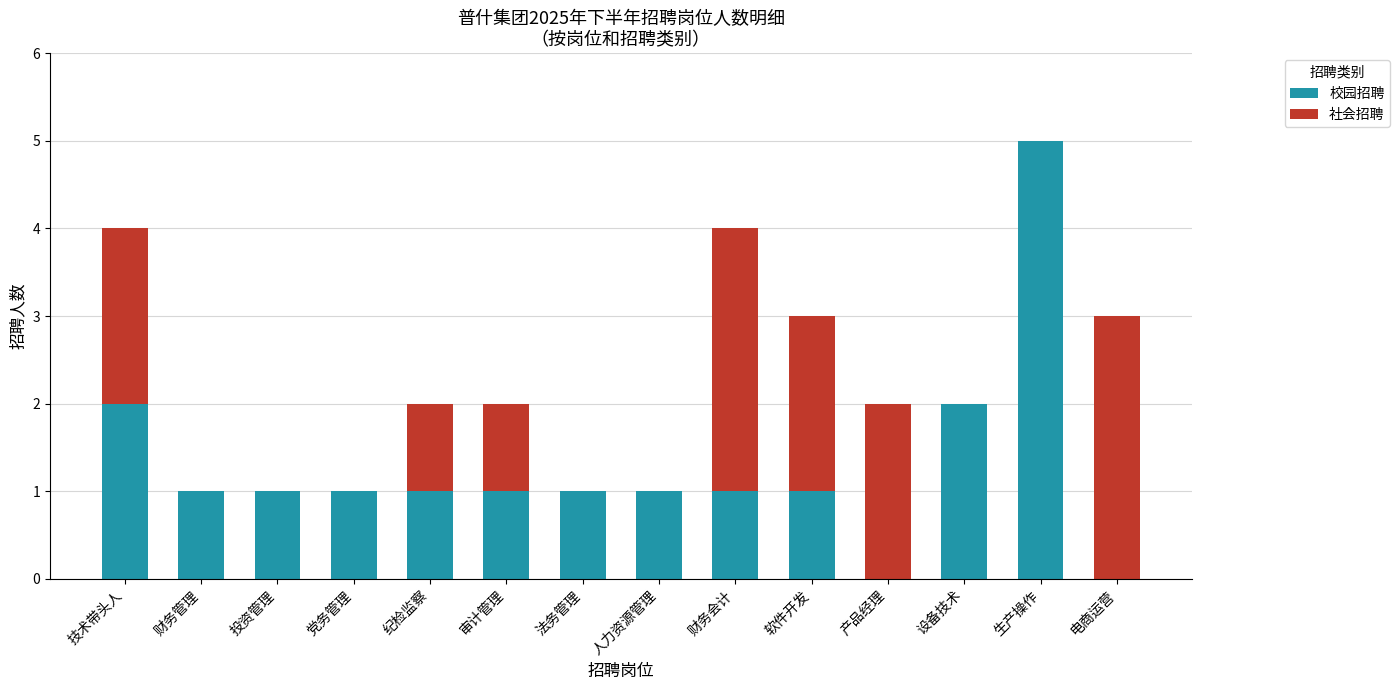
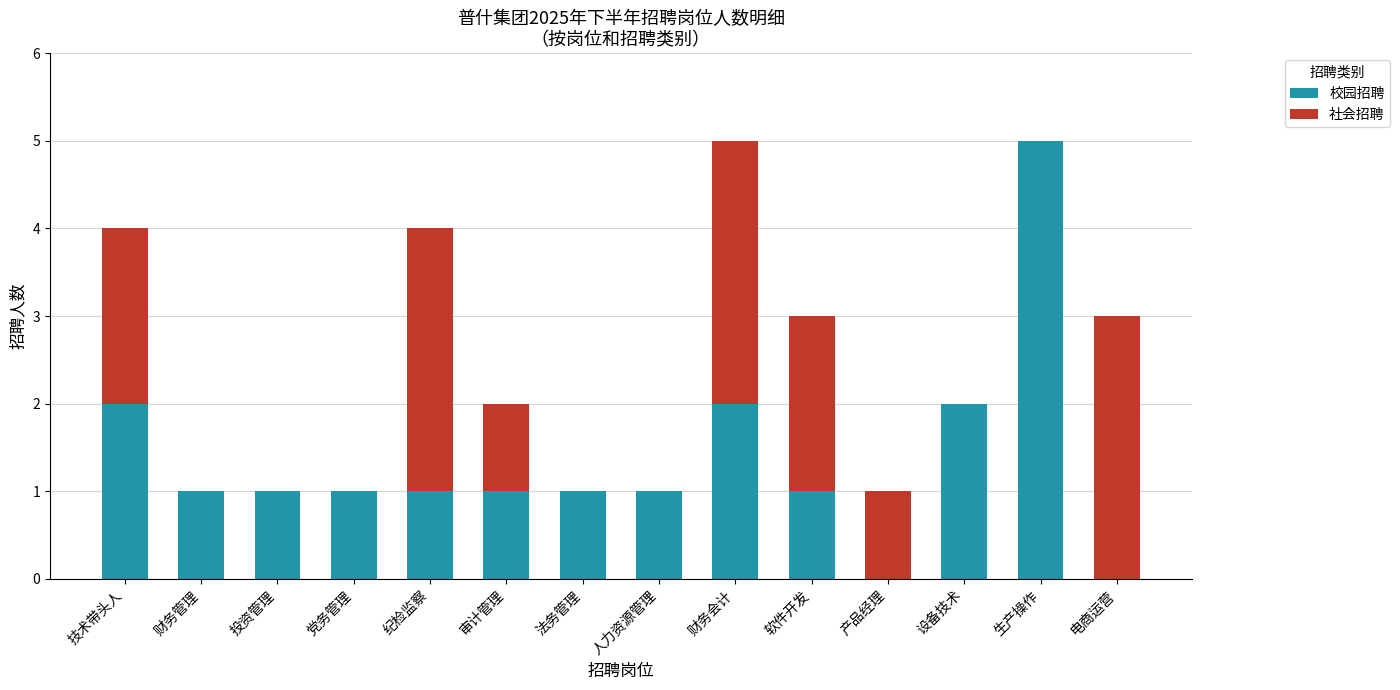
社会招聘, 纪检监察: 1 -> 3
校园招聘, 财务会计: 1 -> 2
社会招聘, 产品经理: 2 -> 1
